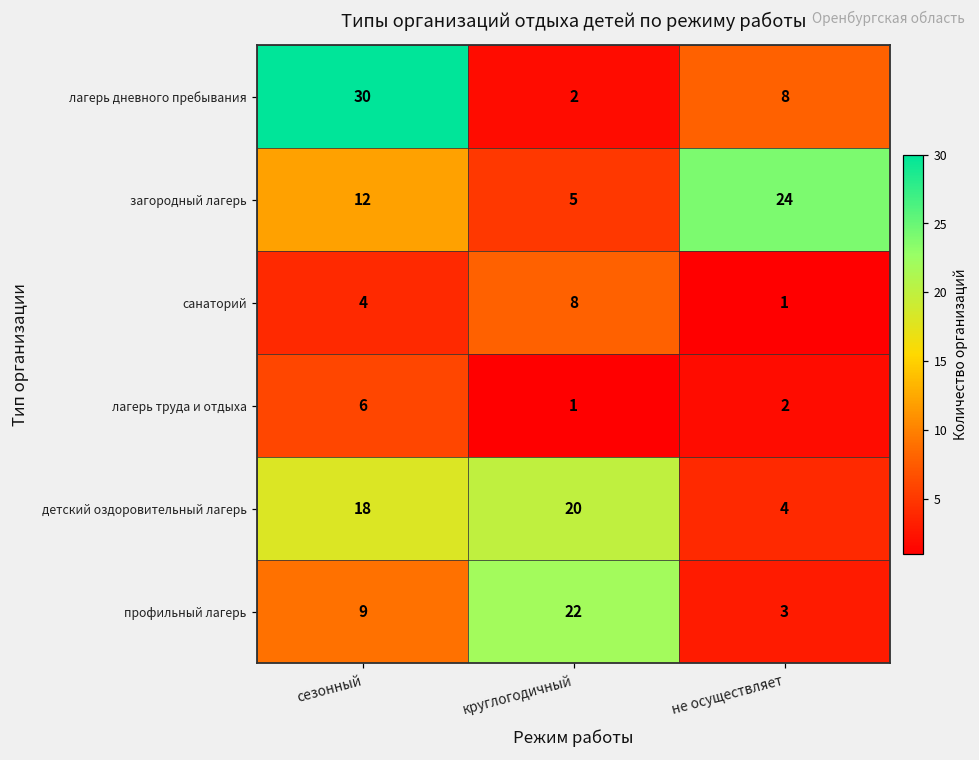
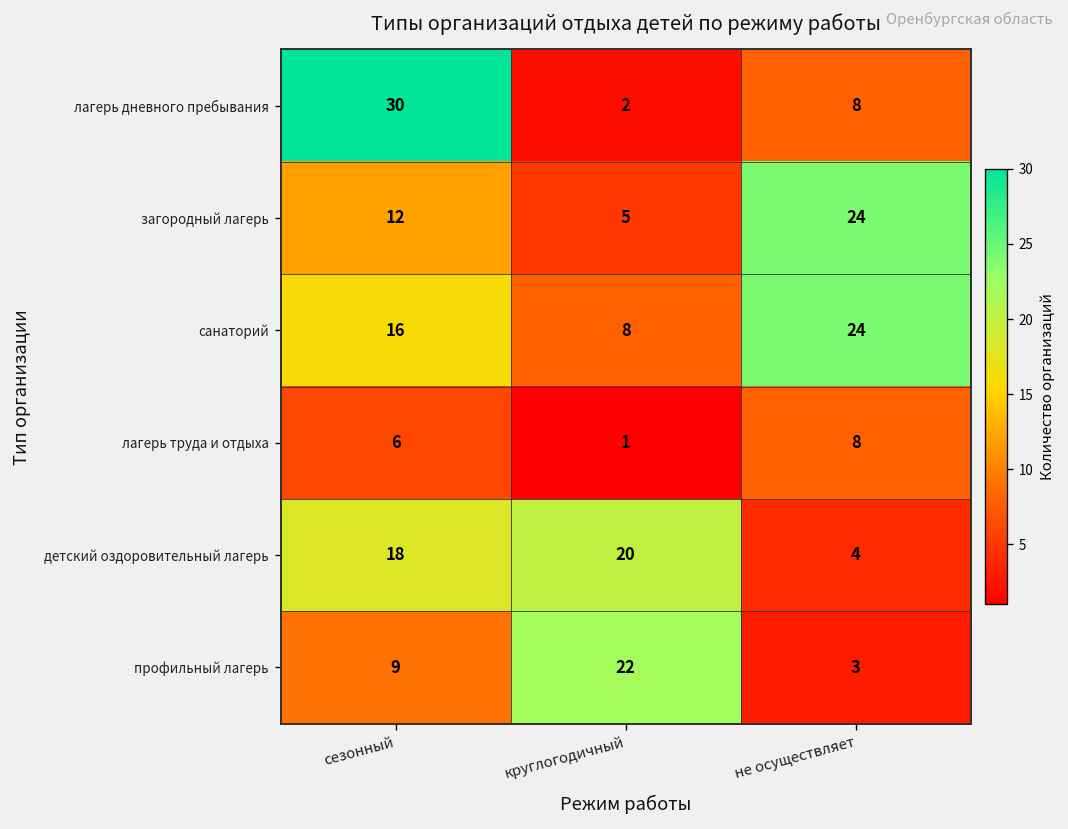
санаторий, сезонный: 4 -> 16
санаторий, не осуществляет: 1 -> 24
лагерь труда и отдыха, не осуществляет: 2 -> 8
